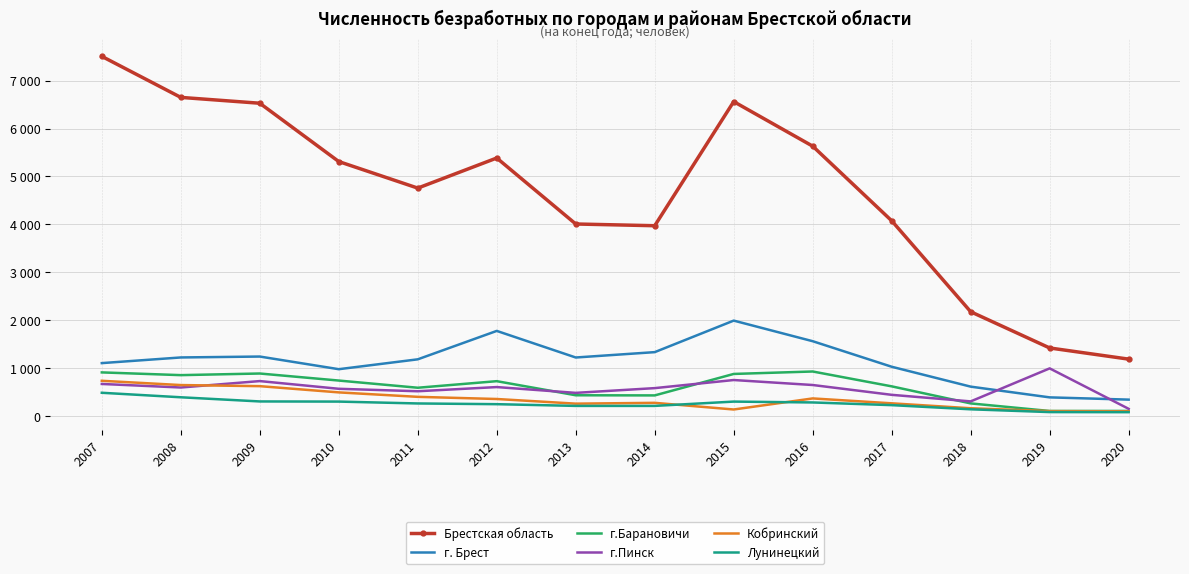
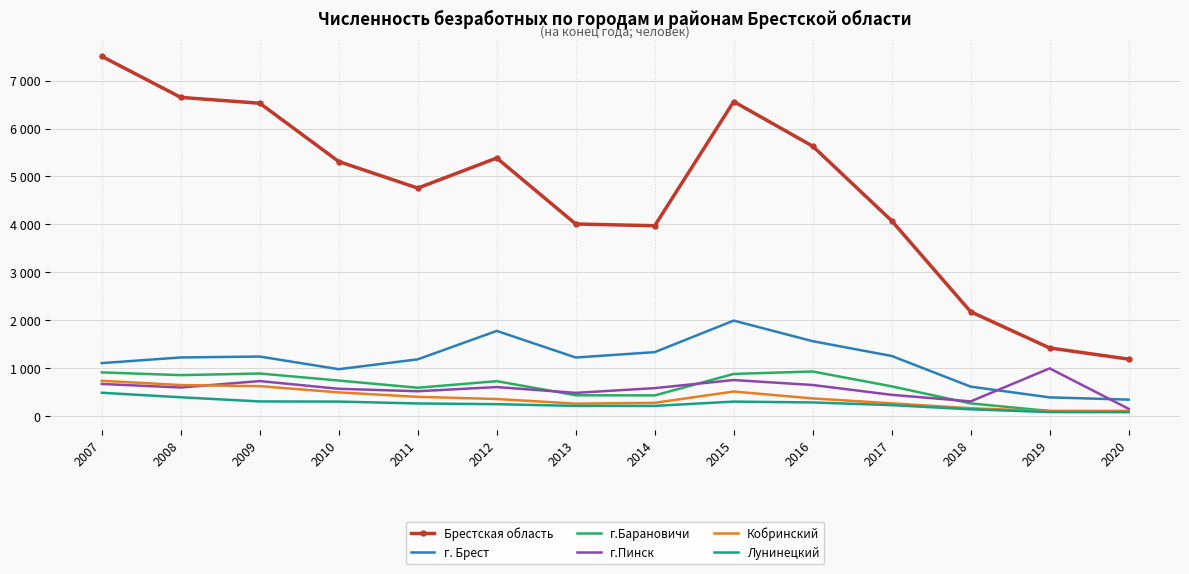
Кобринский, 2015: 100 -> 500
г. Брест, 2017: 1000 -> 1300
